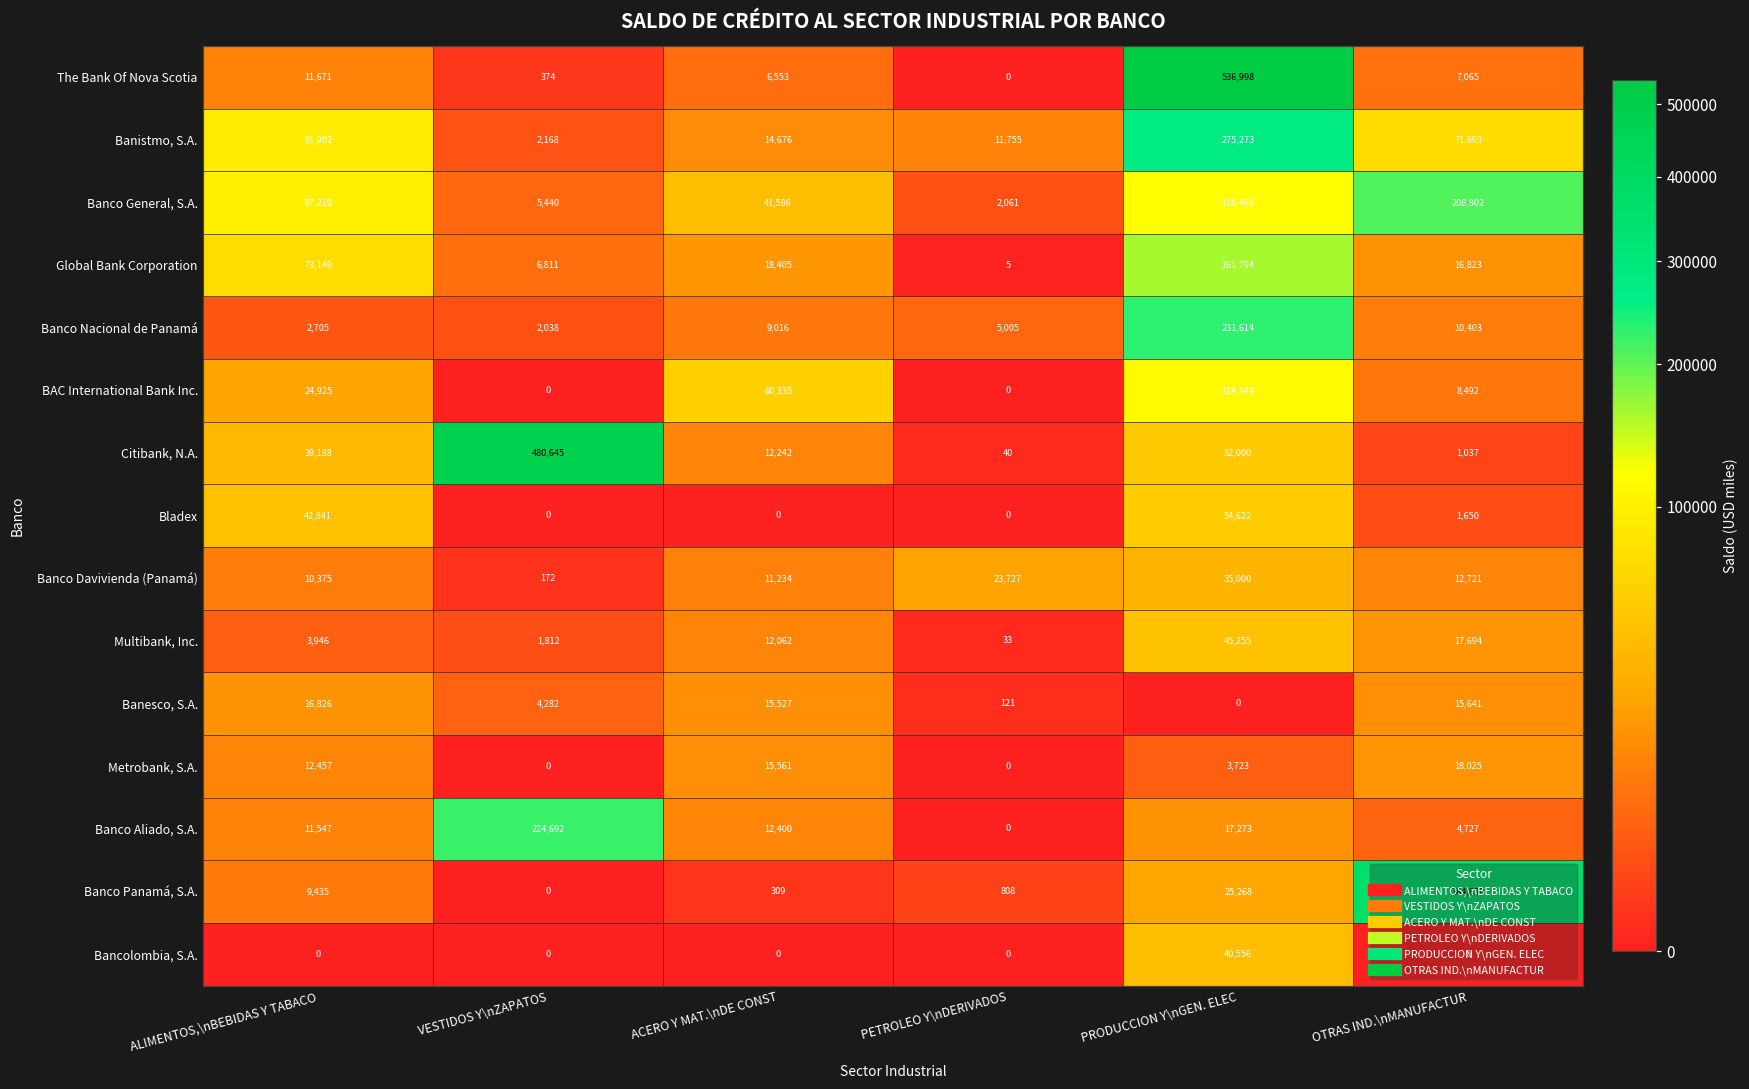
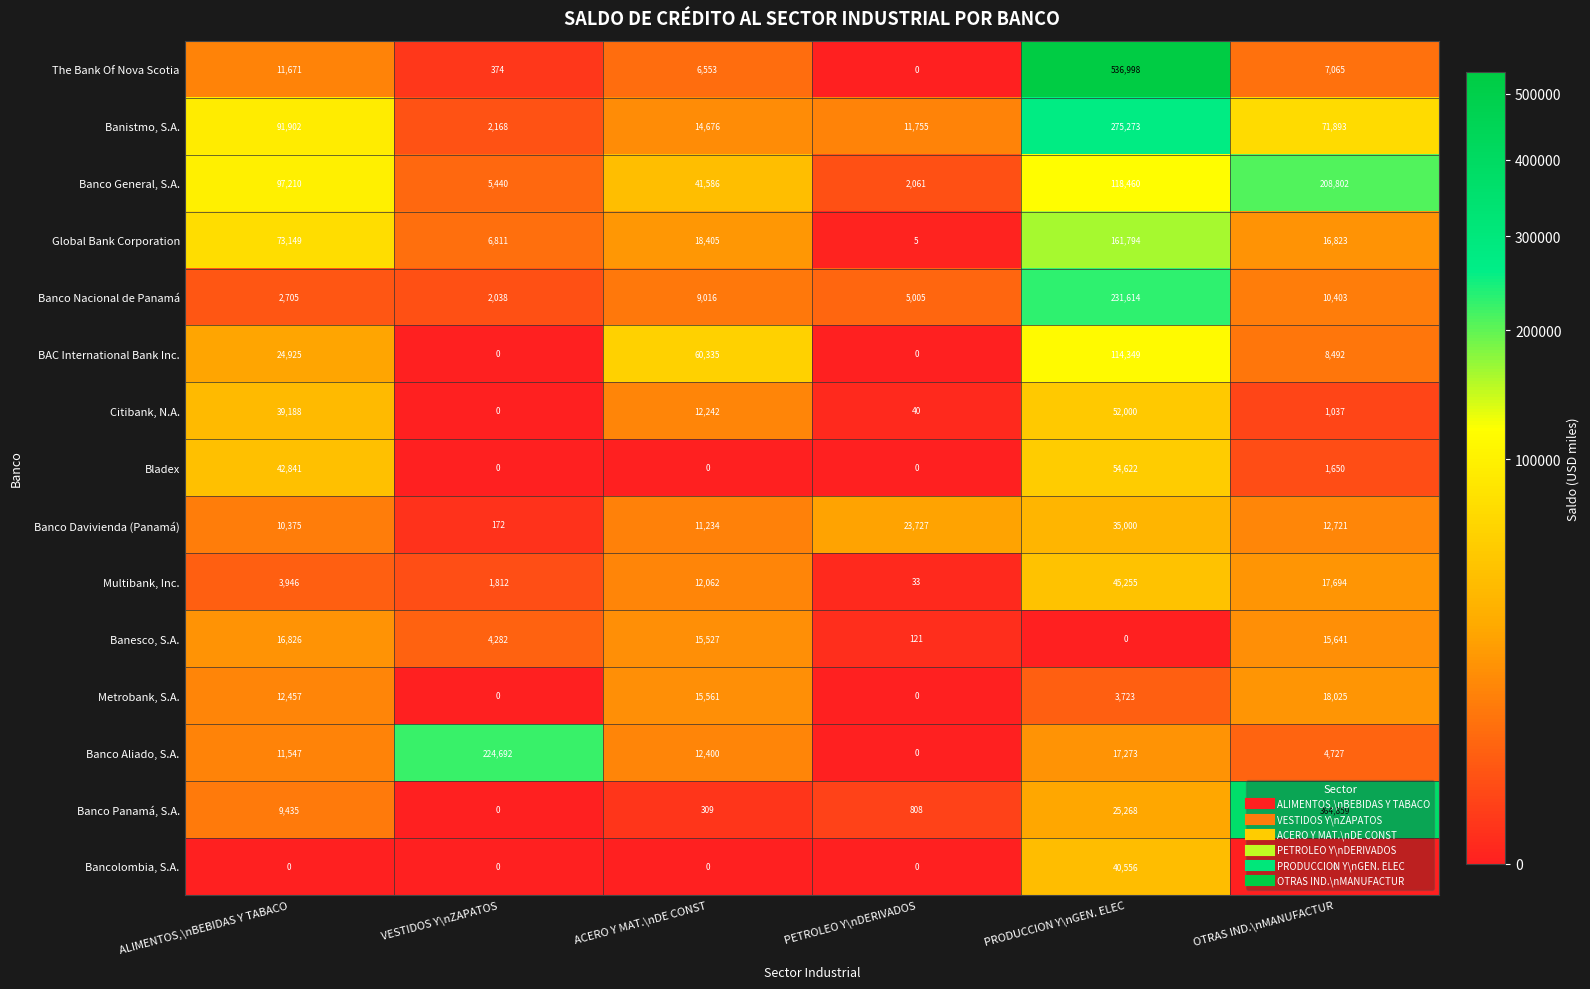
Citibank, N.A., VESTIDOS Y\nZAPATOS: 480,645 -> 0
